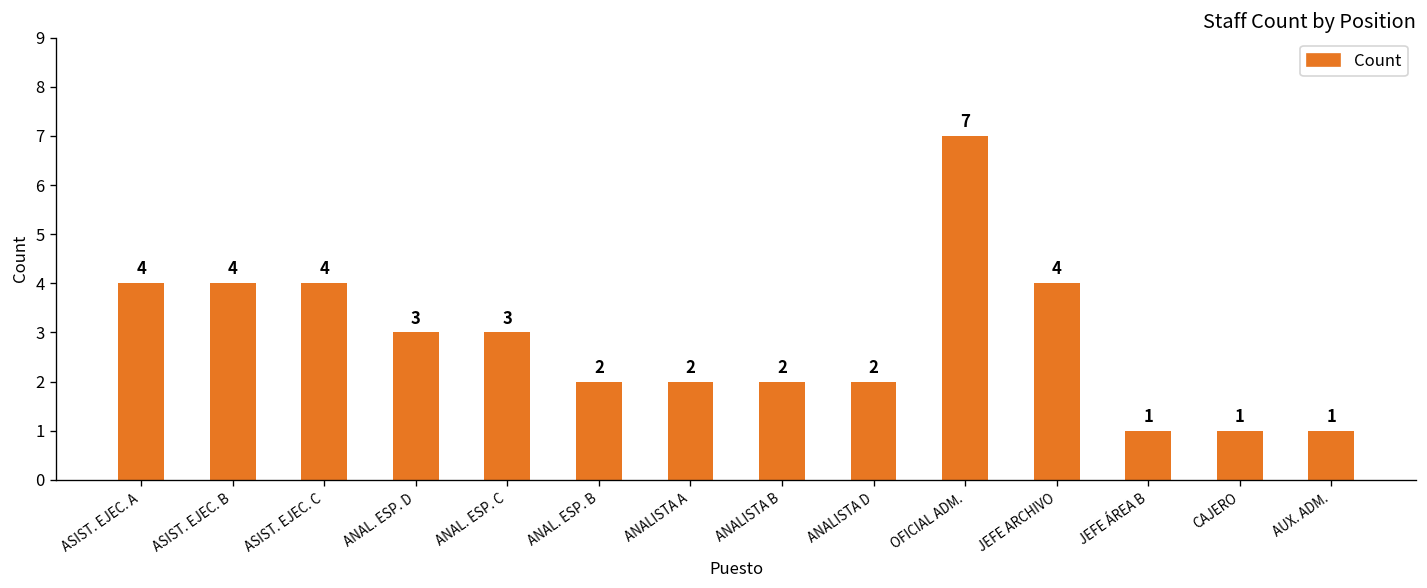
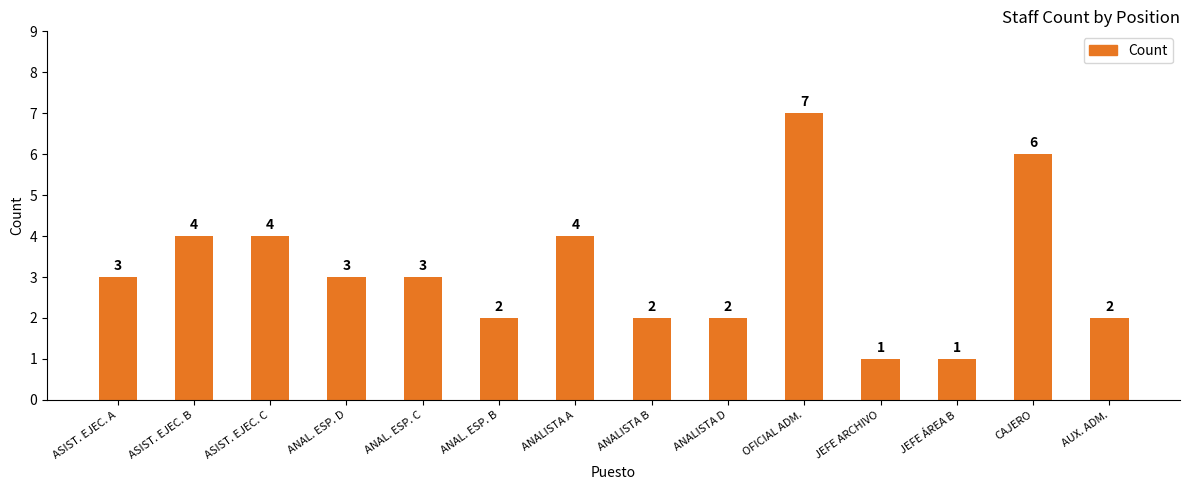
ASIST. EJEC. A: 4 -> 3
ANALISTA A: 2 -> 4
JEFE ARCHIVO: 4 -> 1
CAJERO: 1 -> 6
AUX. ADM.: 1 -> 2
